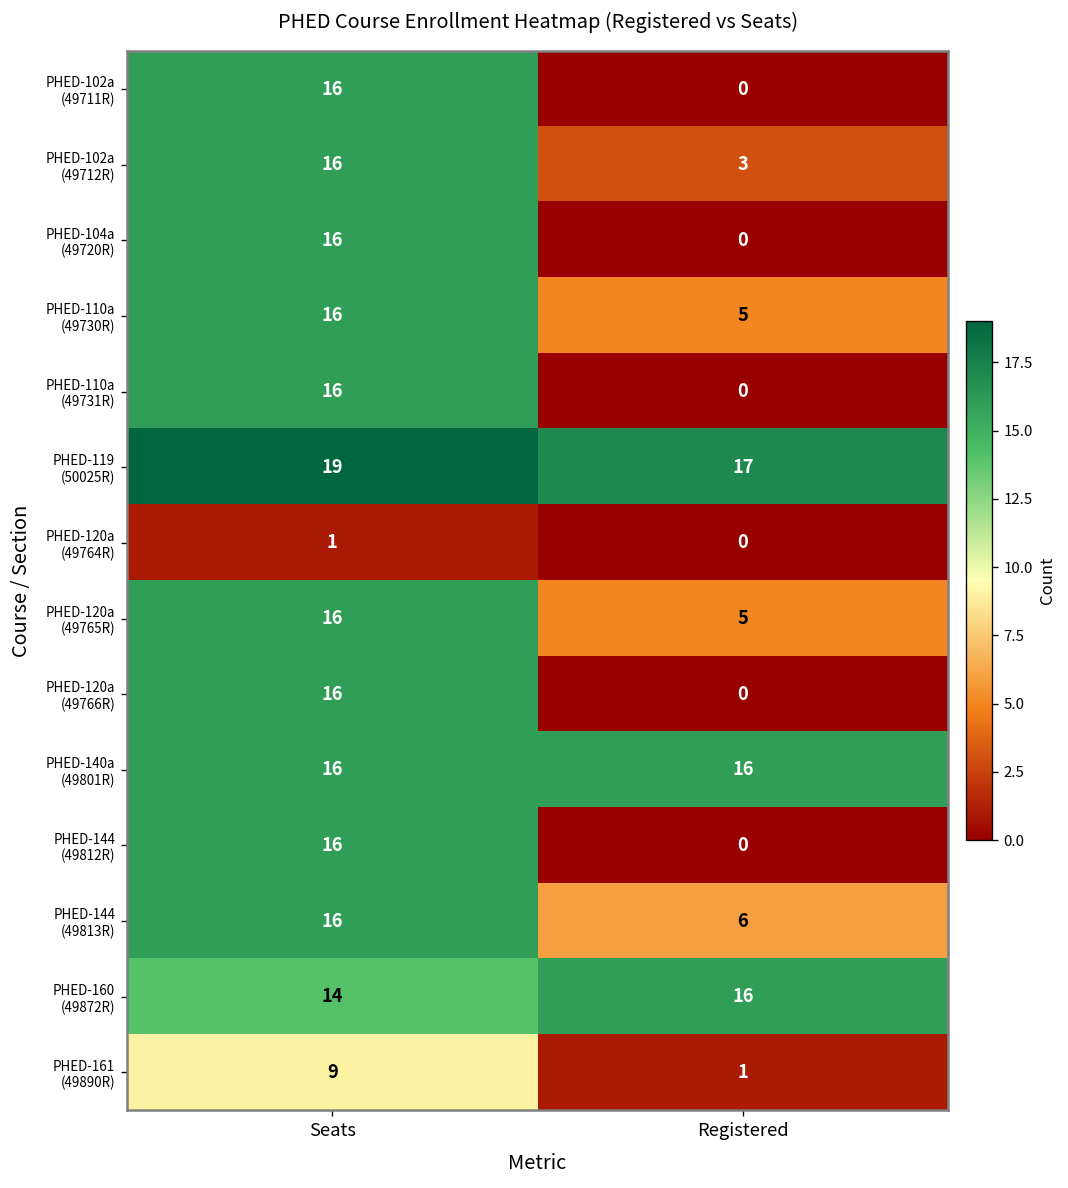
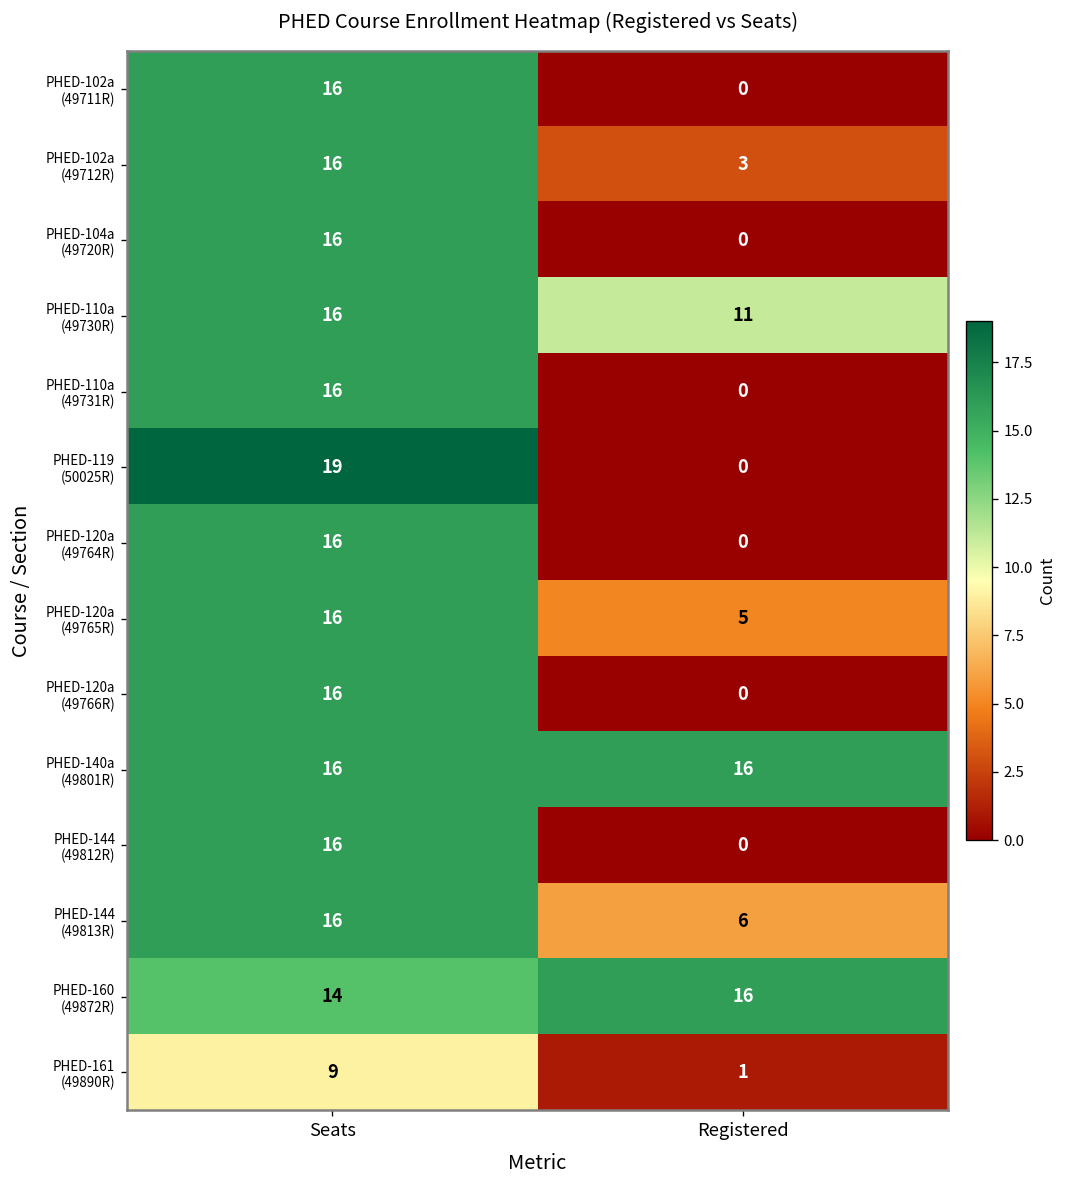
PHED-110a (49730R), Registered: 5 -> 11
PHED-119 (50025R), Registered: 17 -> 0
PHED-120a (49764R), Seats: 1 -> 16
